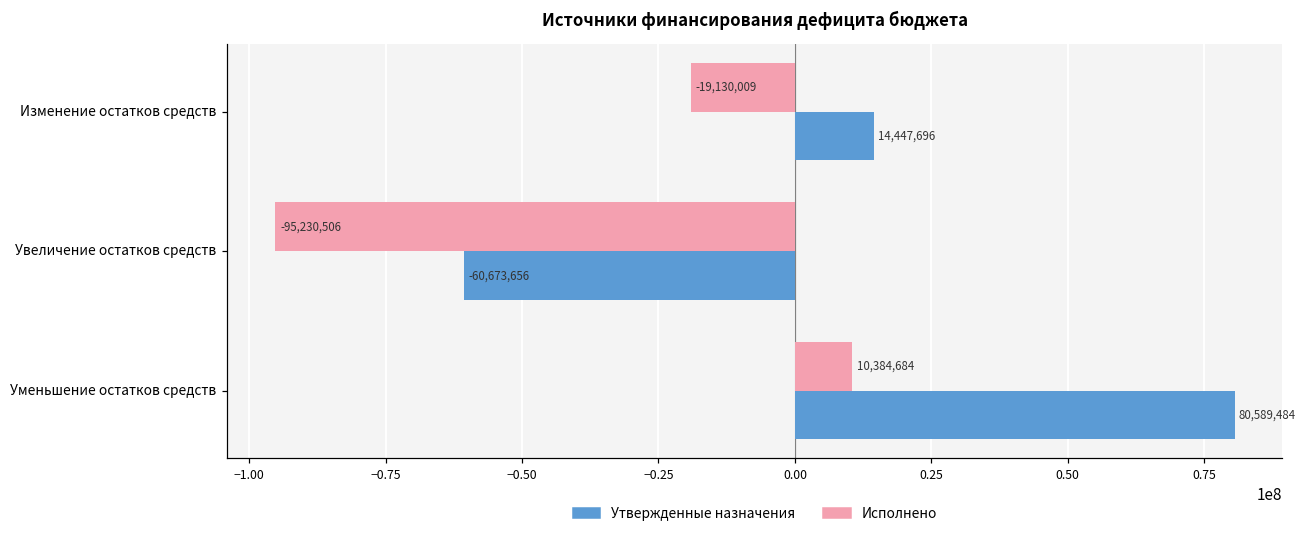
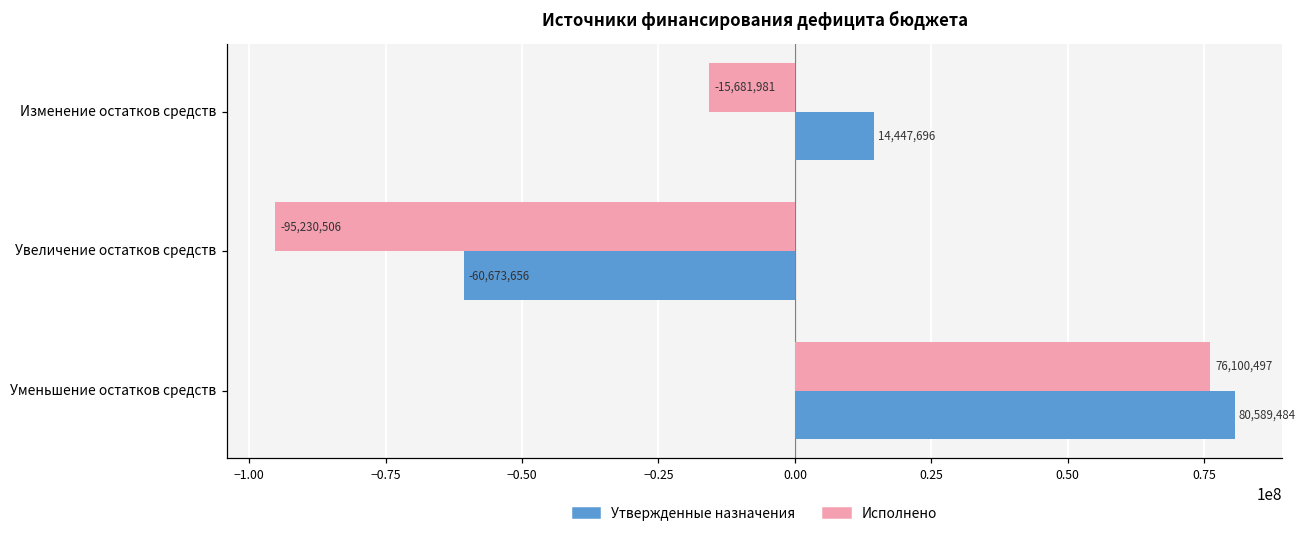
Исполнено, Изменение остатков средств: -19,130,009 -> -15,681,981
Исполнено, Уменьшение остатков средств: 10,384,684 -> 76,100,497
